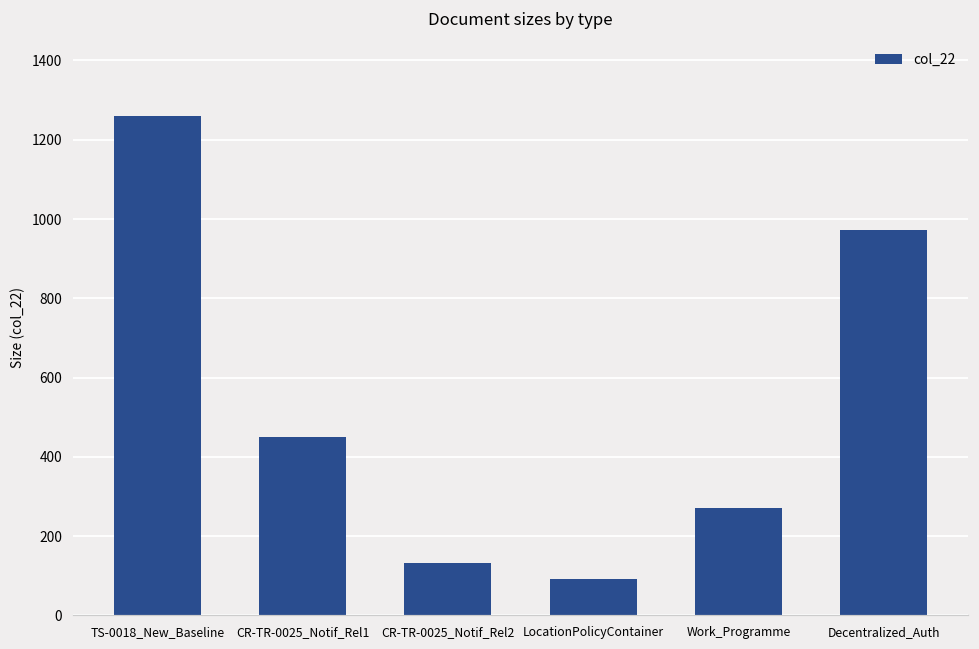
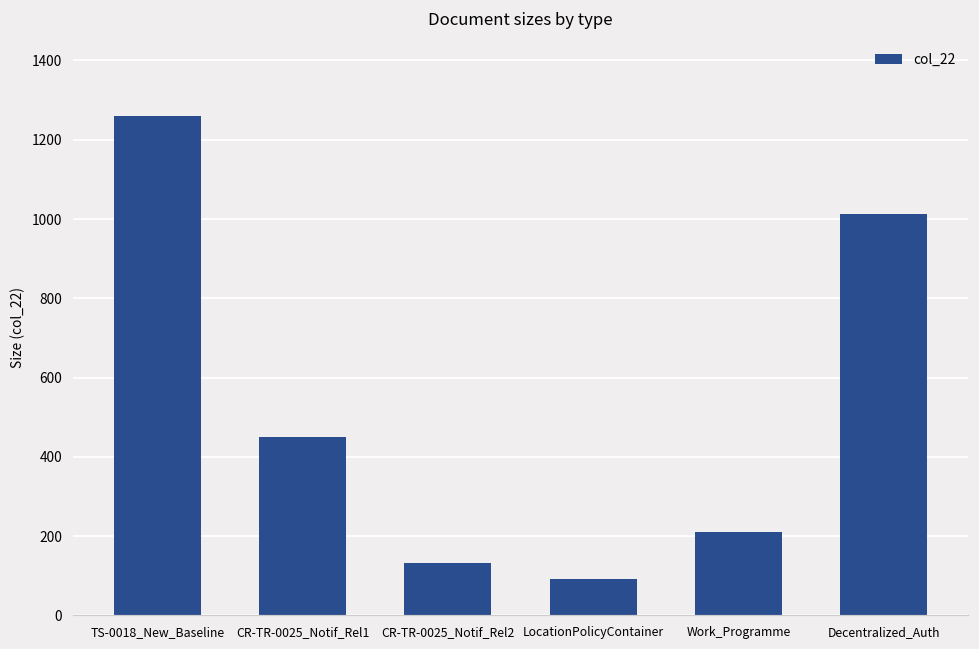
Work_Programme: 270 -> 210
Decentralized_Auth: 970 -> 1010
